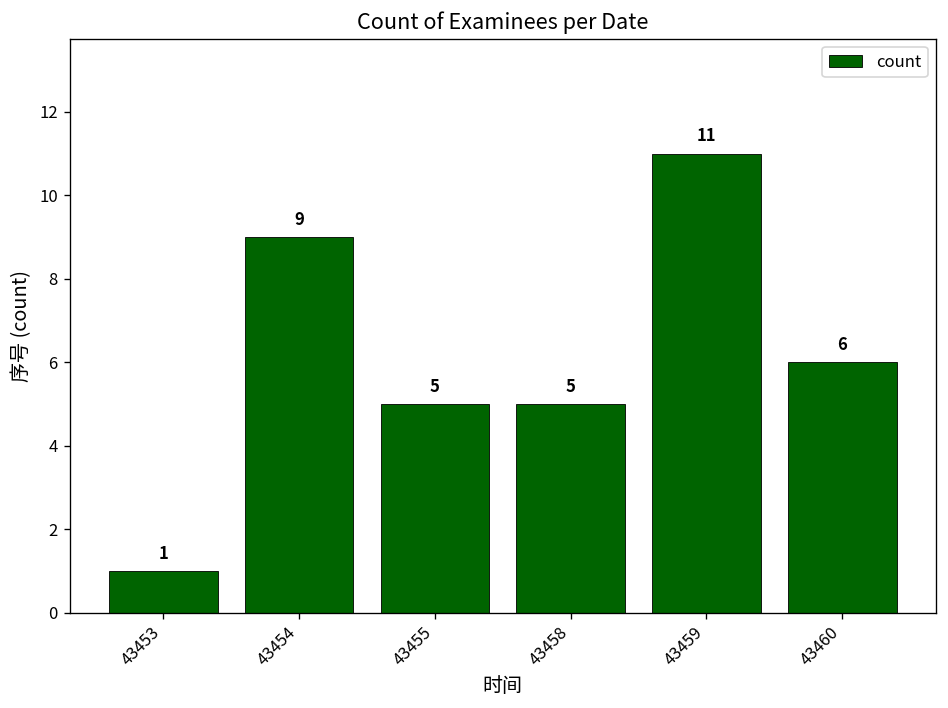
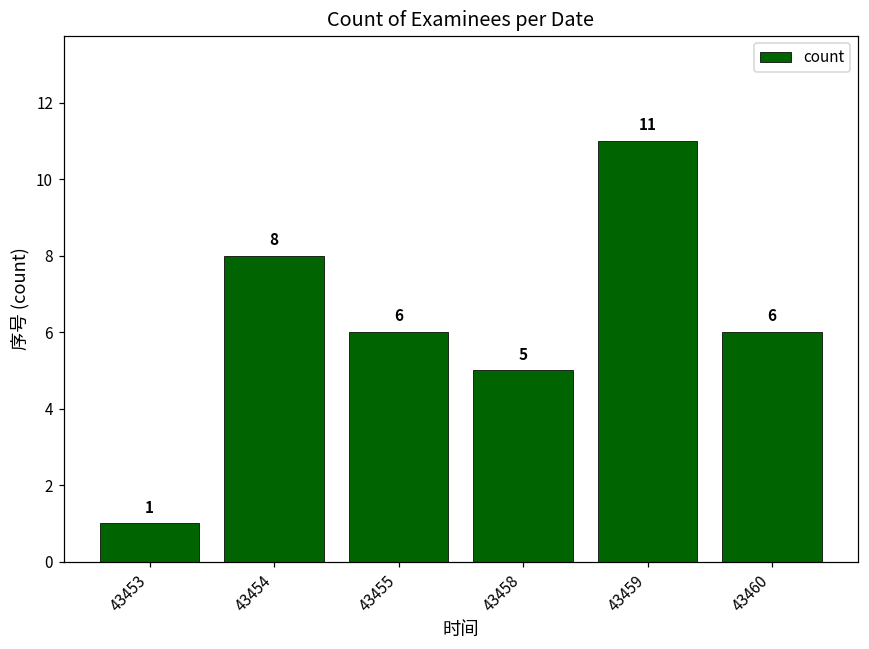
43454: 9 -> 8
43455: 5 -> 6
